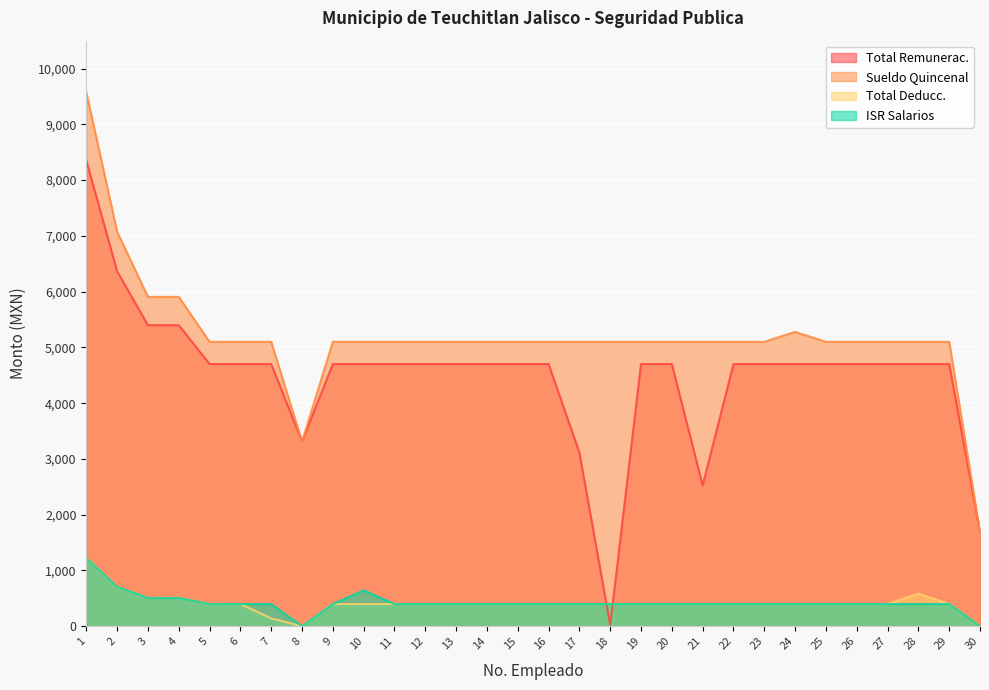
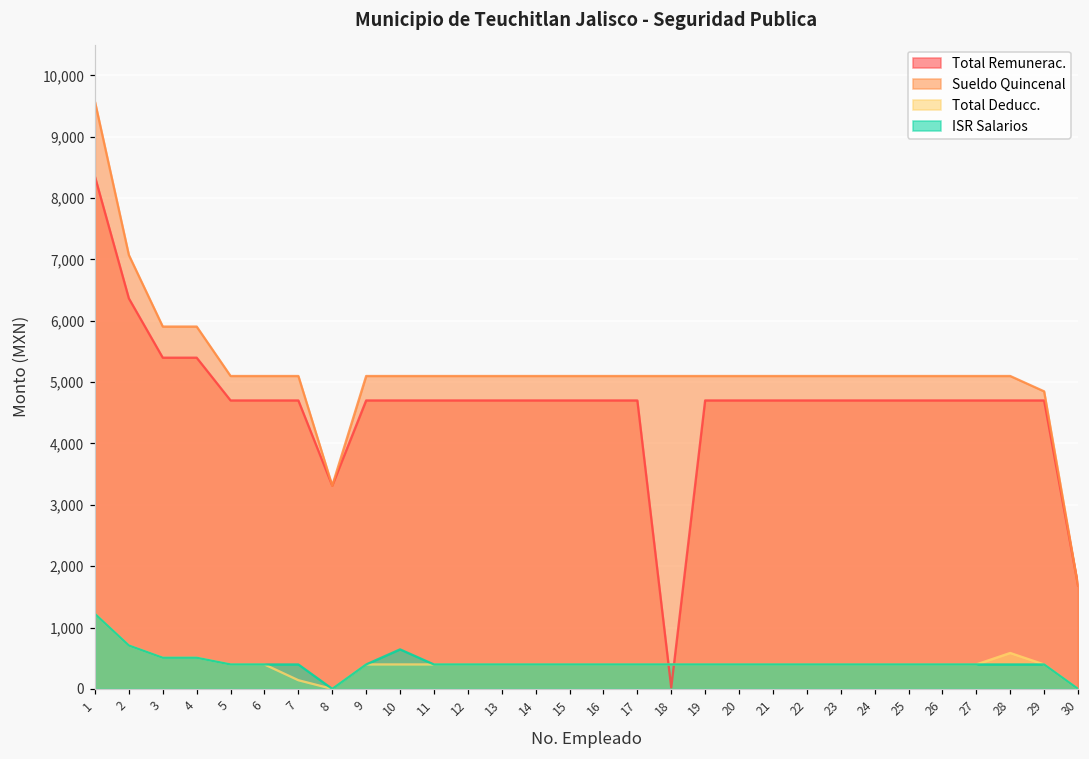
Total Remunerac., 17: 3,100 -> 4,700
Total Remunerac., 21: 2,500 -> 4,700
Sueldo Quincenal, 24: 5,300 -> 5,100
Sueldo Quincenal, 29: 5,100 -> 4,900
